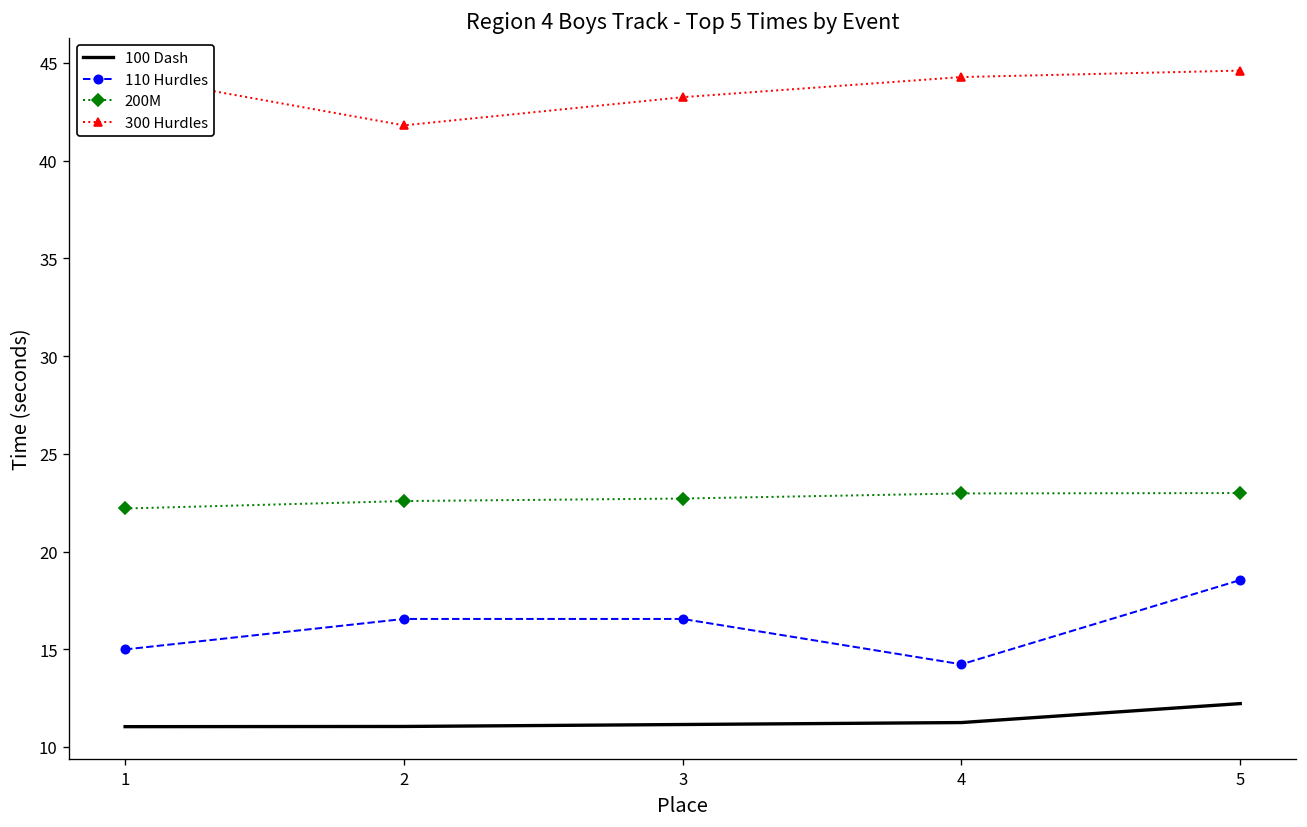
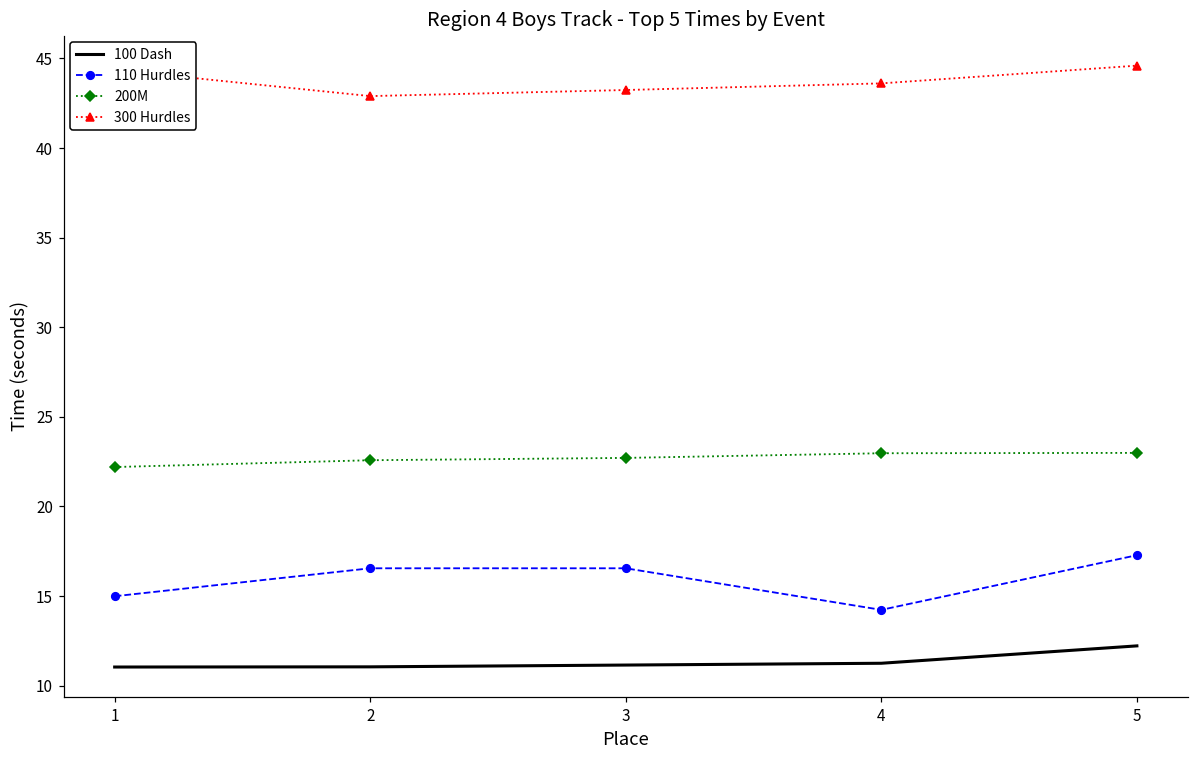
300 Hurdles, 2: 41.8 -> 42.9
300 Hurdles, 4: 44.3 -> 43.6
110 Hurdles, 5: 18.5 -> 17.3
